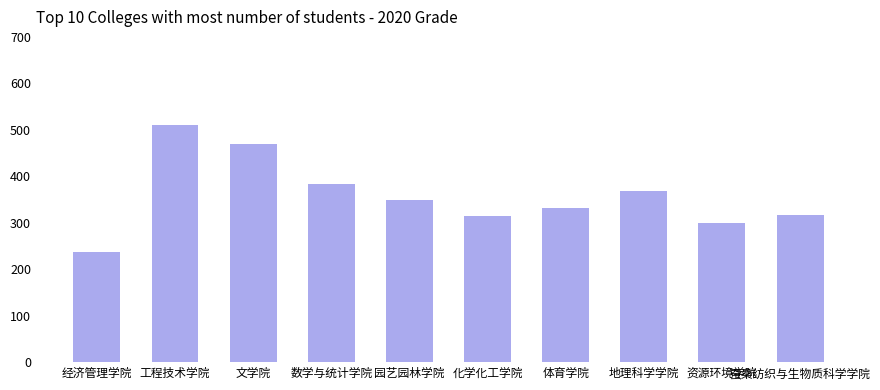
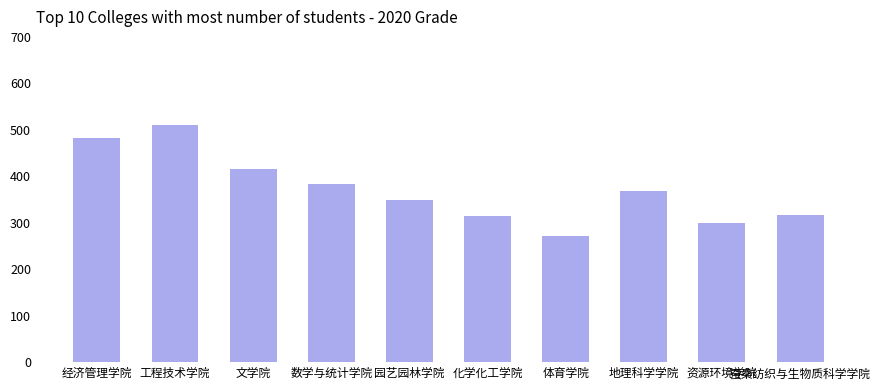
经济管理学院: 240 -> 480
文学院: 470 -> 420
体育学院: 330 -> 270
